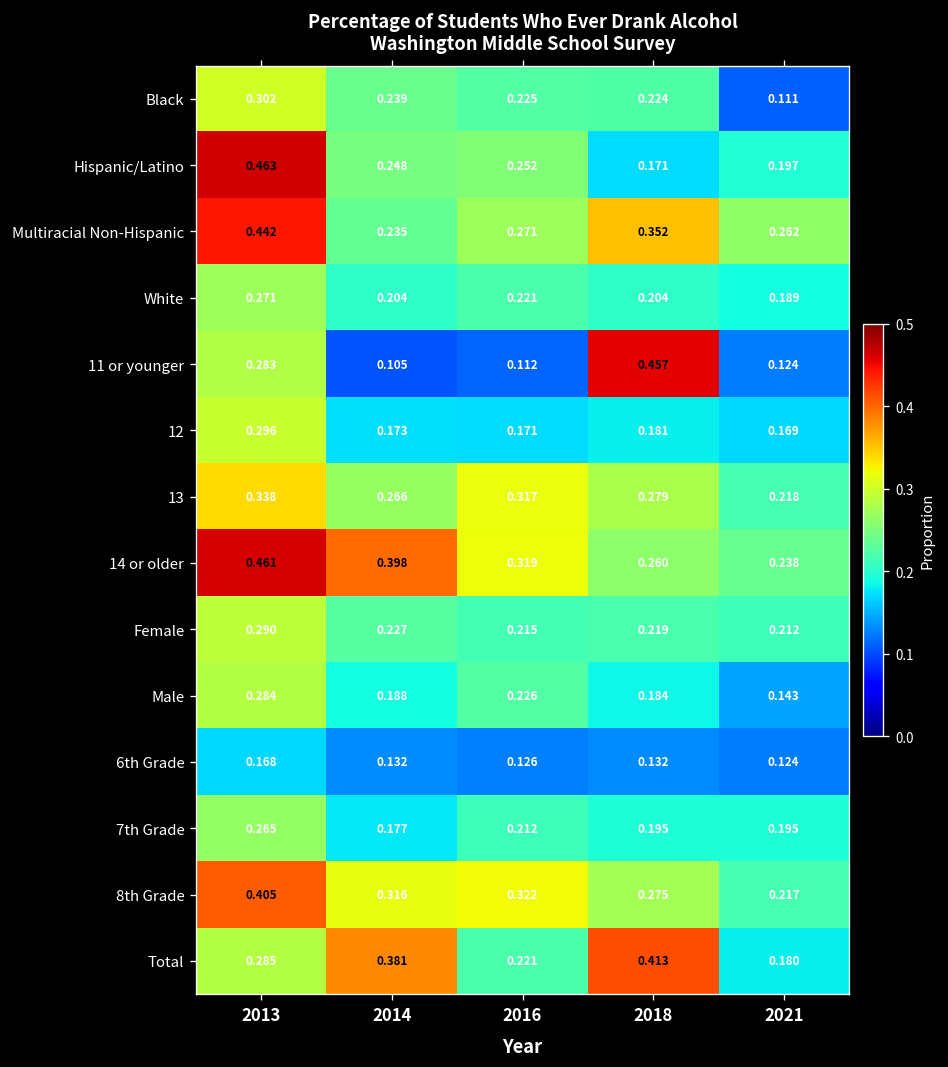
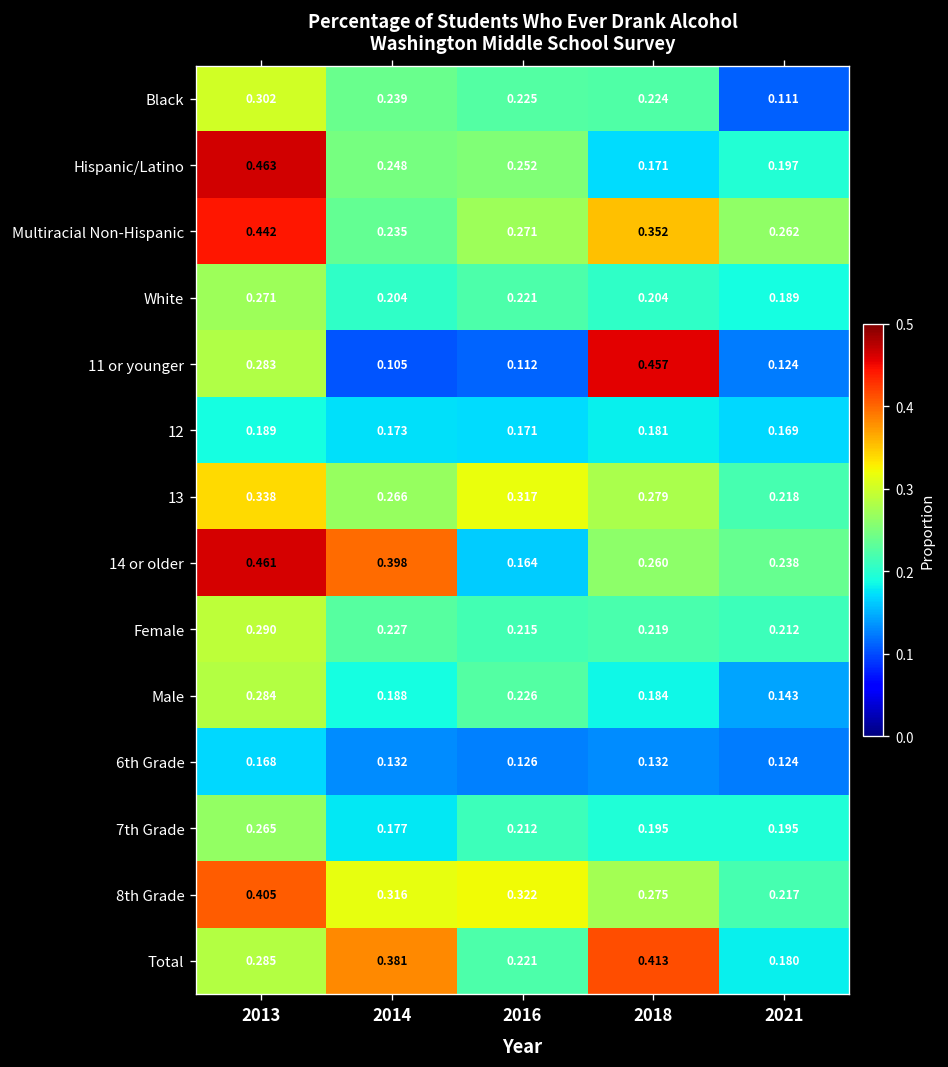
12, 2013: 0.296 -> 0.189
14 or older, 2016: 0.319 -> 0.164
